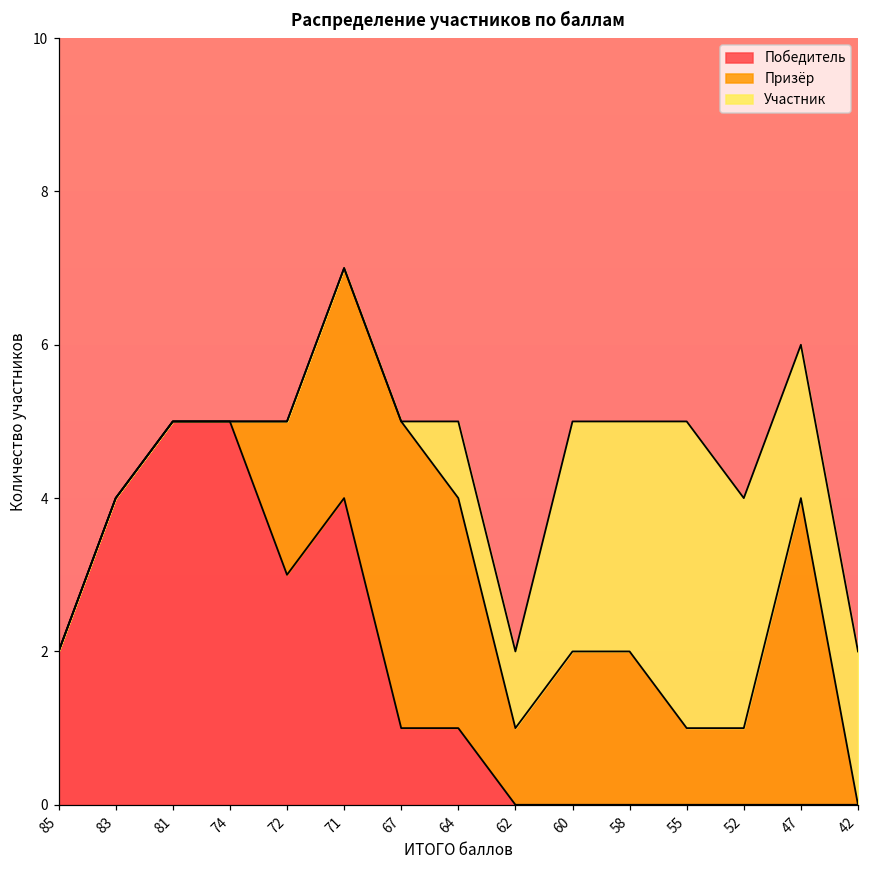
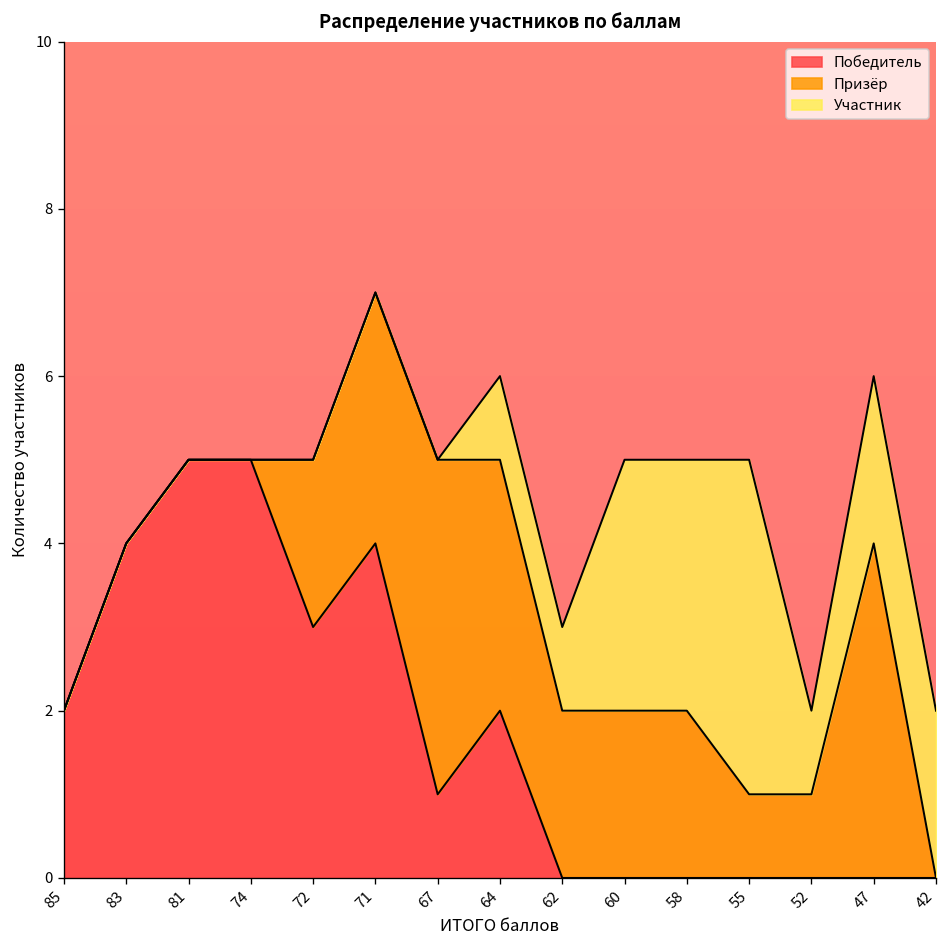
Победитель, 64: 1 -> 2
Призёр, 62: 1 -> 2
Участник, 52: 3 -> 1
